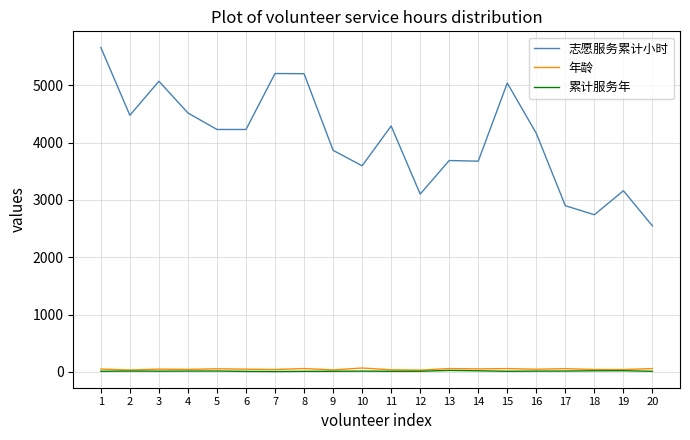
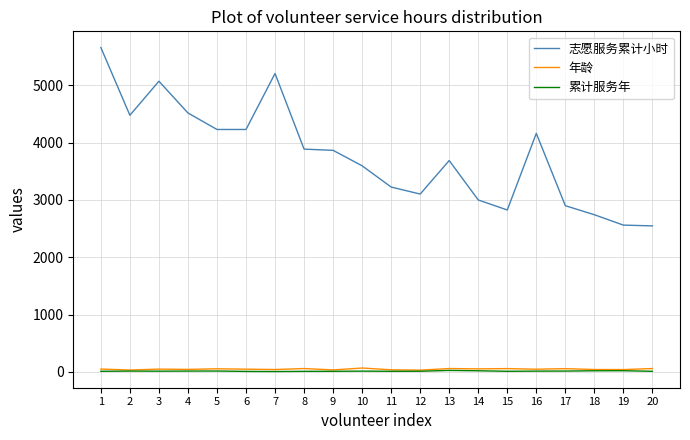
志愿服务累计小时, 8: 5200 -> 3900
志愿服务累计小时, 11: 4300 -> 3200
志愿服务累计小时, 14: 3700 -> 3000
志愿服务累计小时, 15: 5000 -> 2800
志愿服务累计小时, 19: 3200 -> 2600
